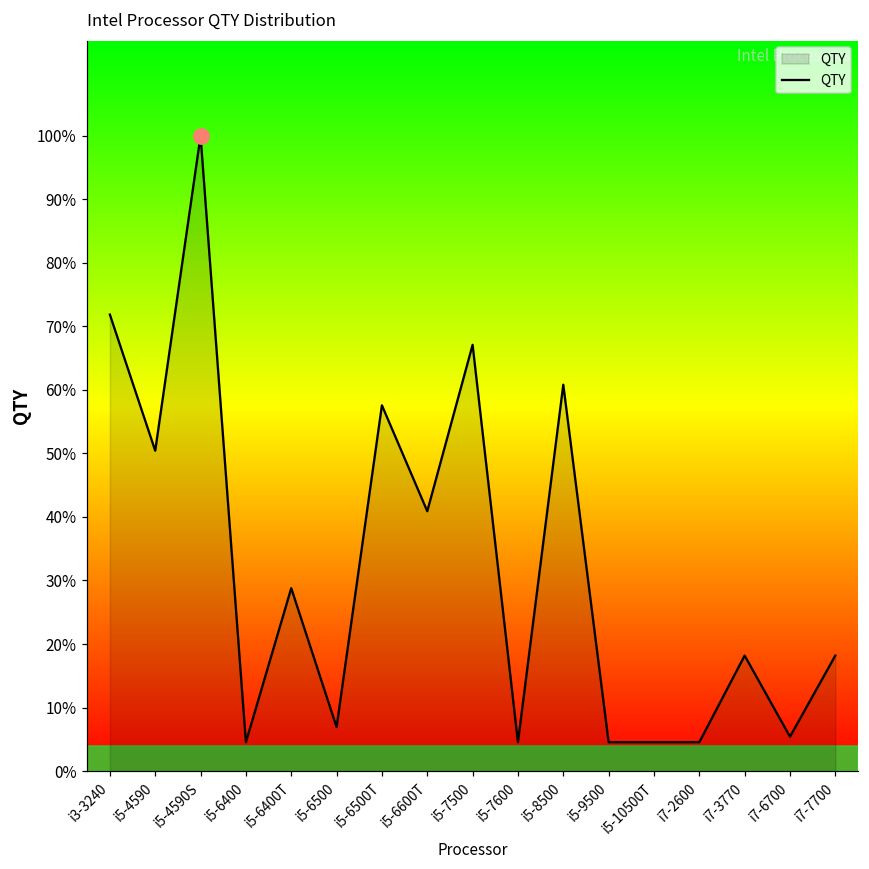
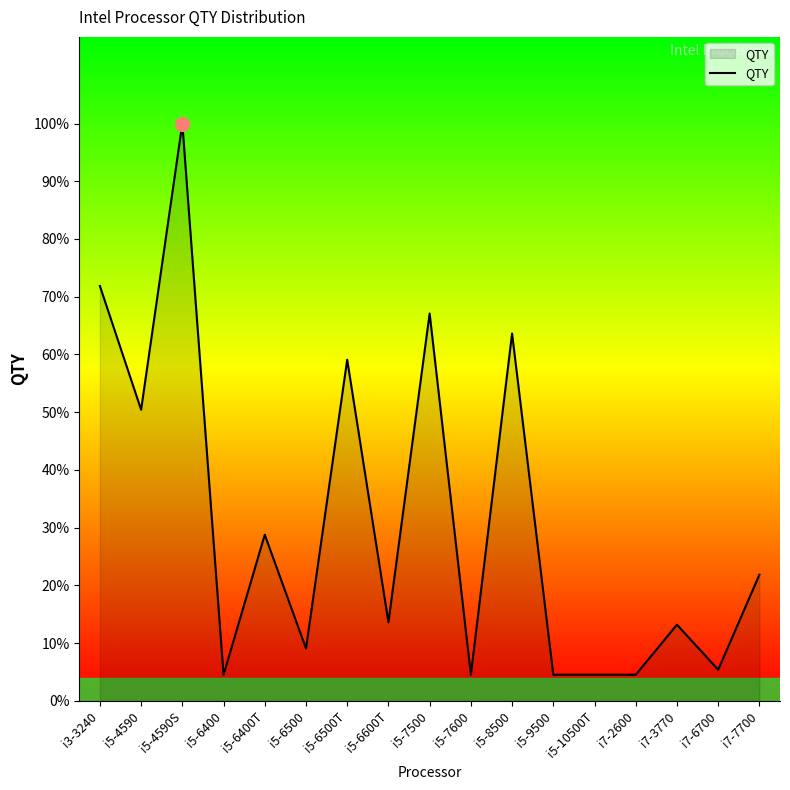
QTY, i5-6500: 7% -> 9%
QTY, i5-6500T: 58% -> 59%
QTY, i5-6600T: 41% -> 14%
QTY, i5-8500: 61% -> 64%
QTY, i7-3770: 18% -> 13%
QTY, i7-7700: 18% -> 22%
